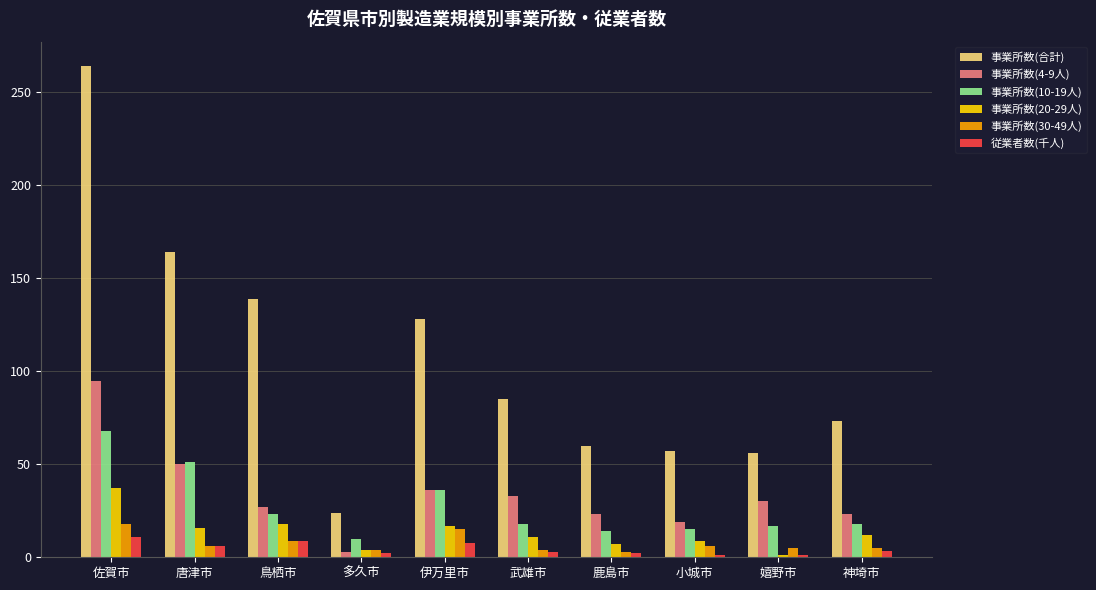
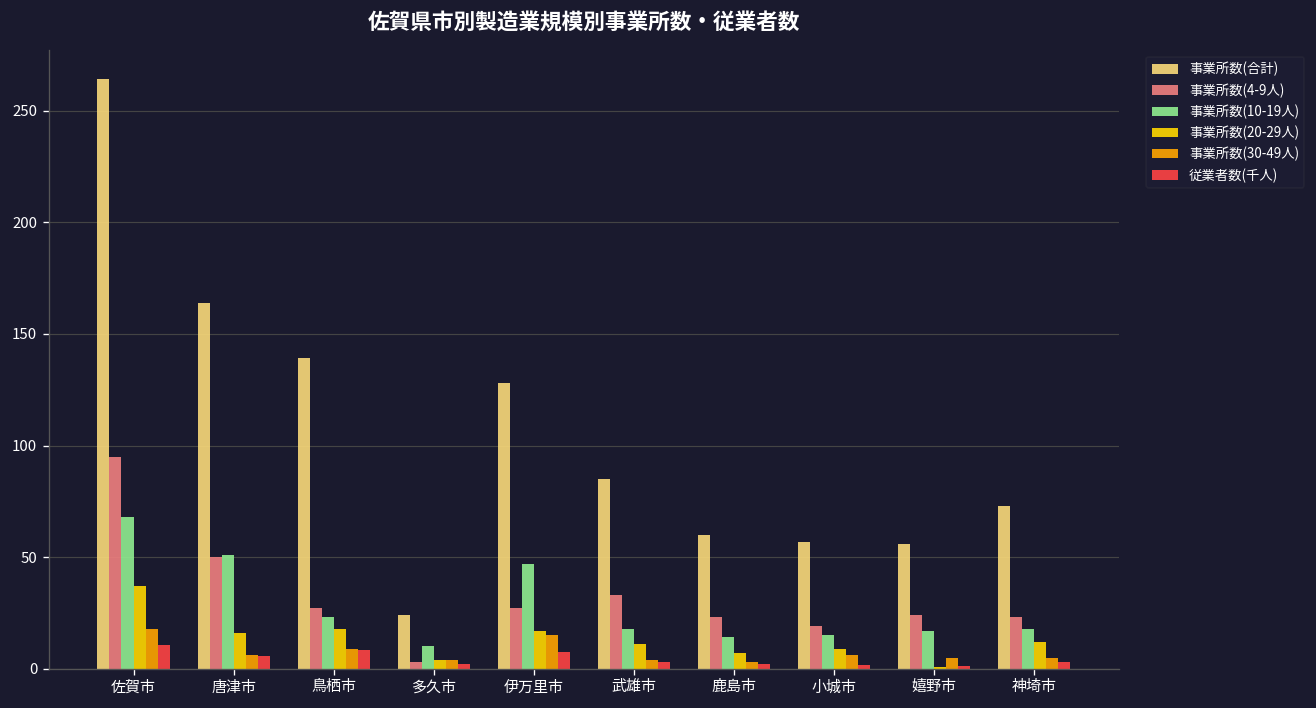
事業所数(4-9人), 伊万里市: 36 -> 27
事業所数(10-19人), 伊万里市: 36 -> 47
事業所数(4-9人), 嬉野市: 30 -> 24
